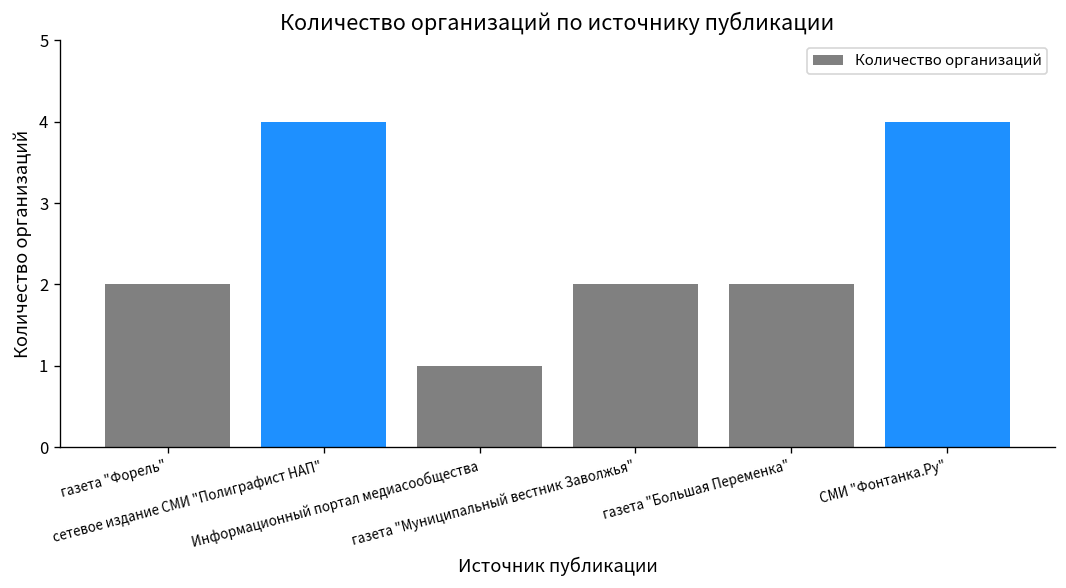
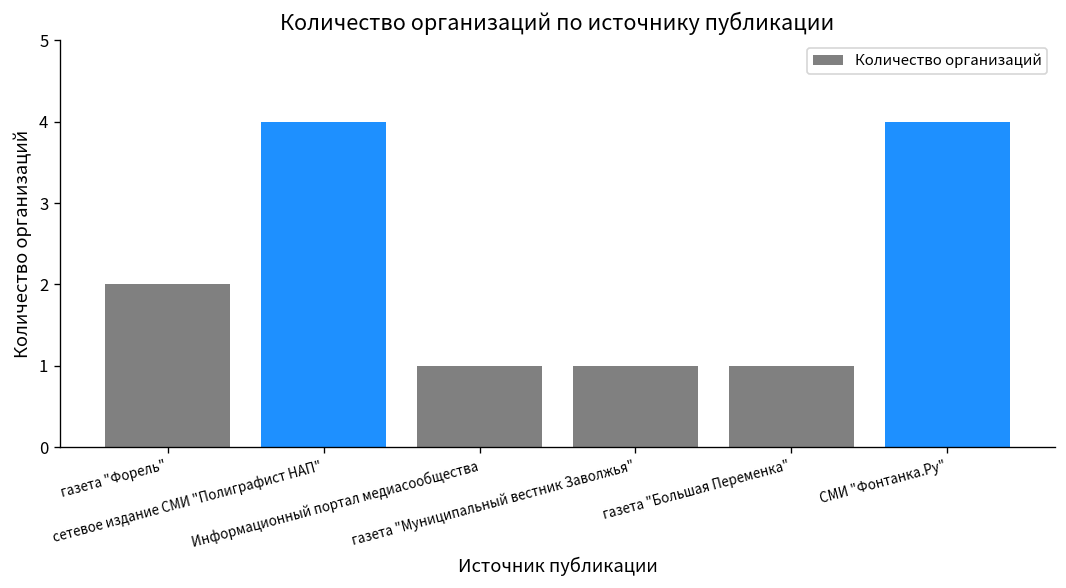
газета "Муниципальный вестник Заволжья": 2 -> 1
газета "Большая Переменка": 2 -> 1
